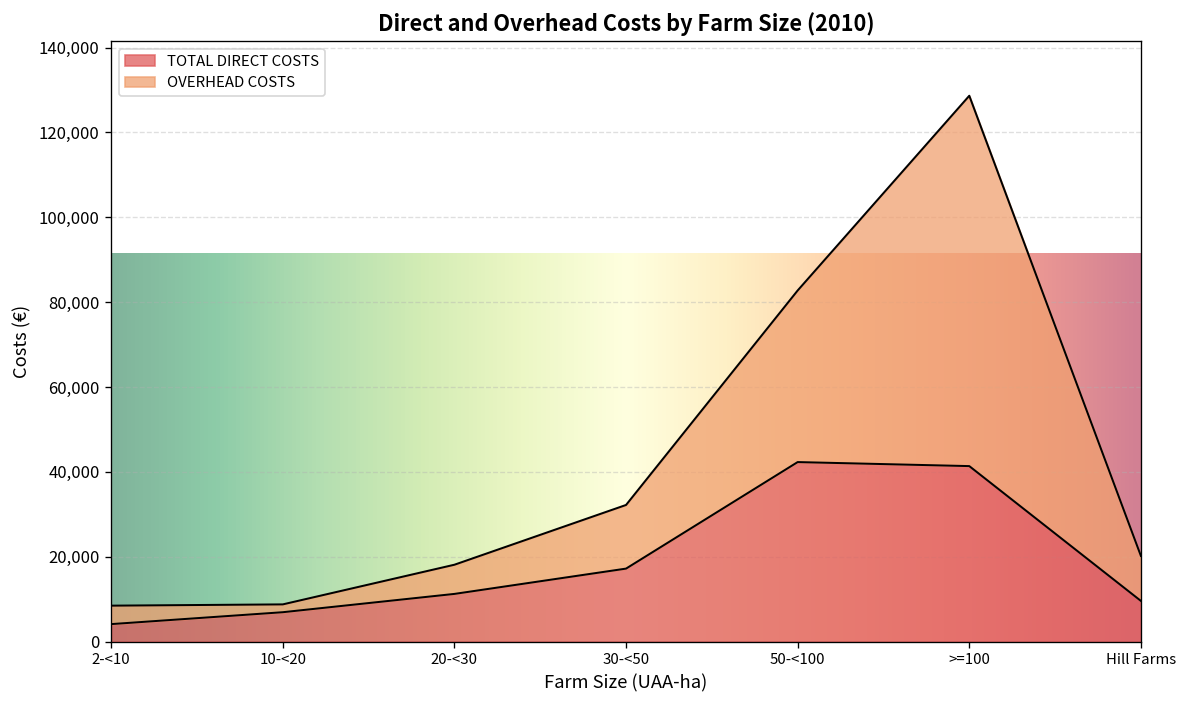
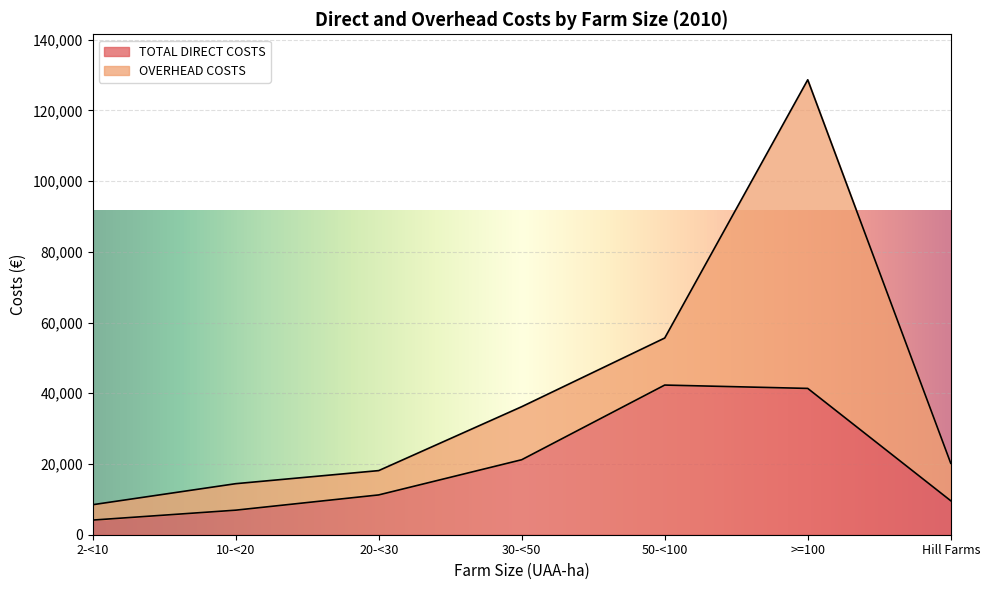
OVERHEAD COSTS, 10-<20: 2,000 -> 7,000
TOTAL DIRECT COSTS, 30-<50: 17,000 -> 21,000
OVERHEAD COSTS, 50-<100: 40,000 -> 13,000
